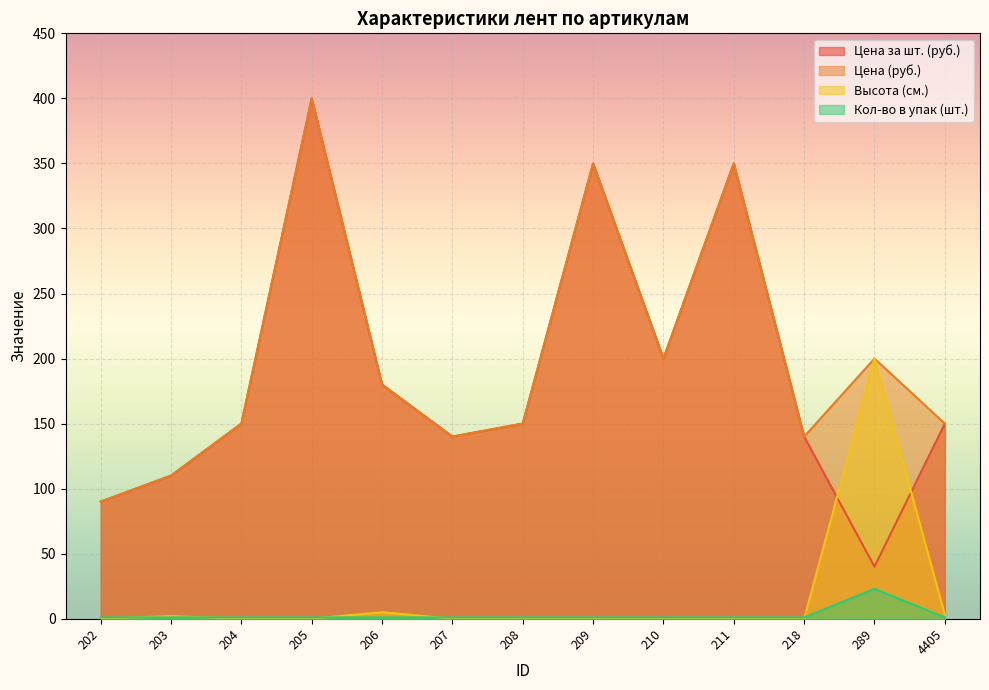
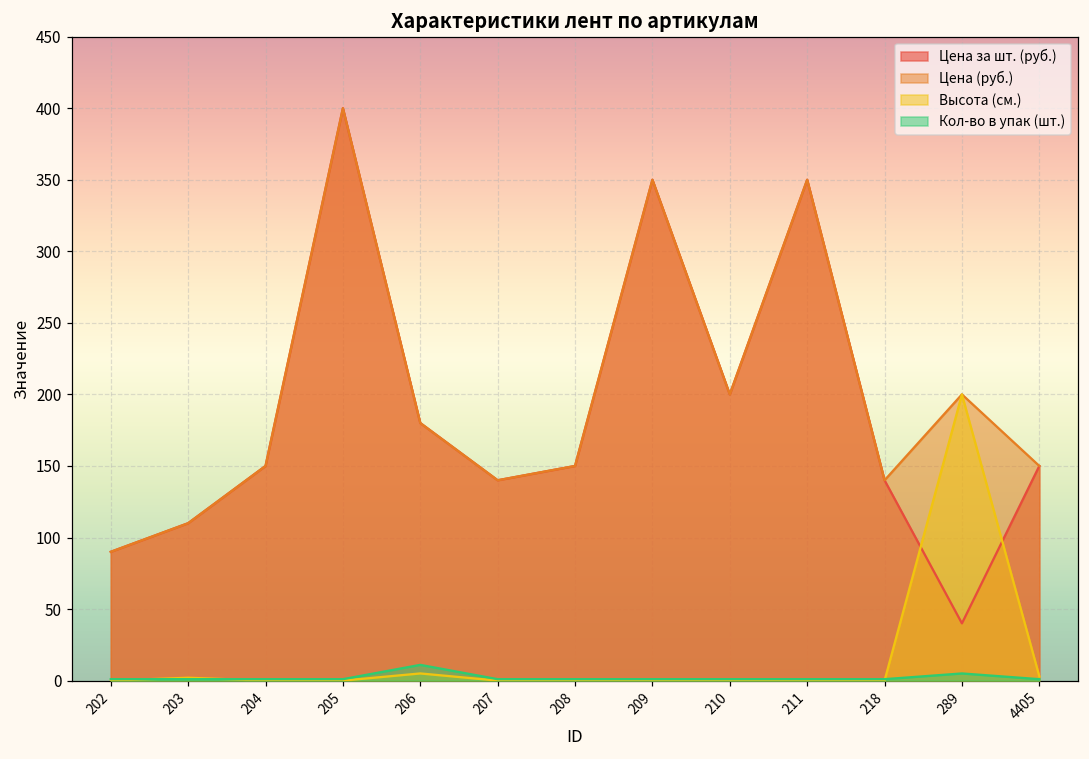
Кол-во в упак (шт.), 206: 1 -> 11
Кол-во в упак (шт.), 289: 23 -> 5
